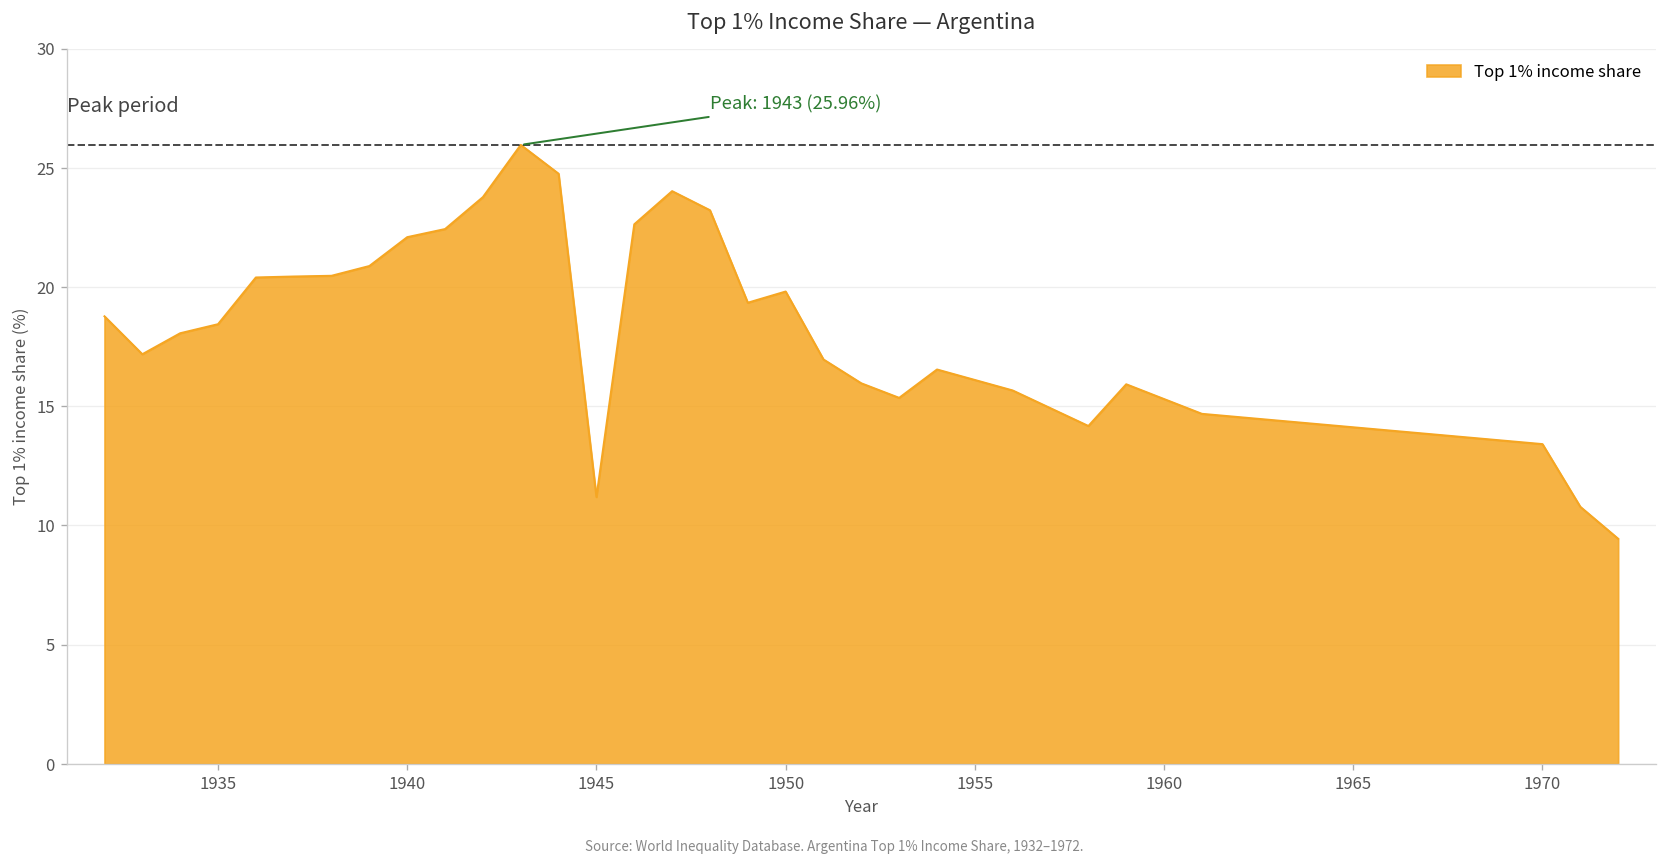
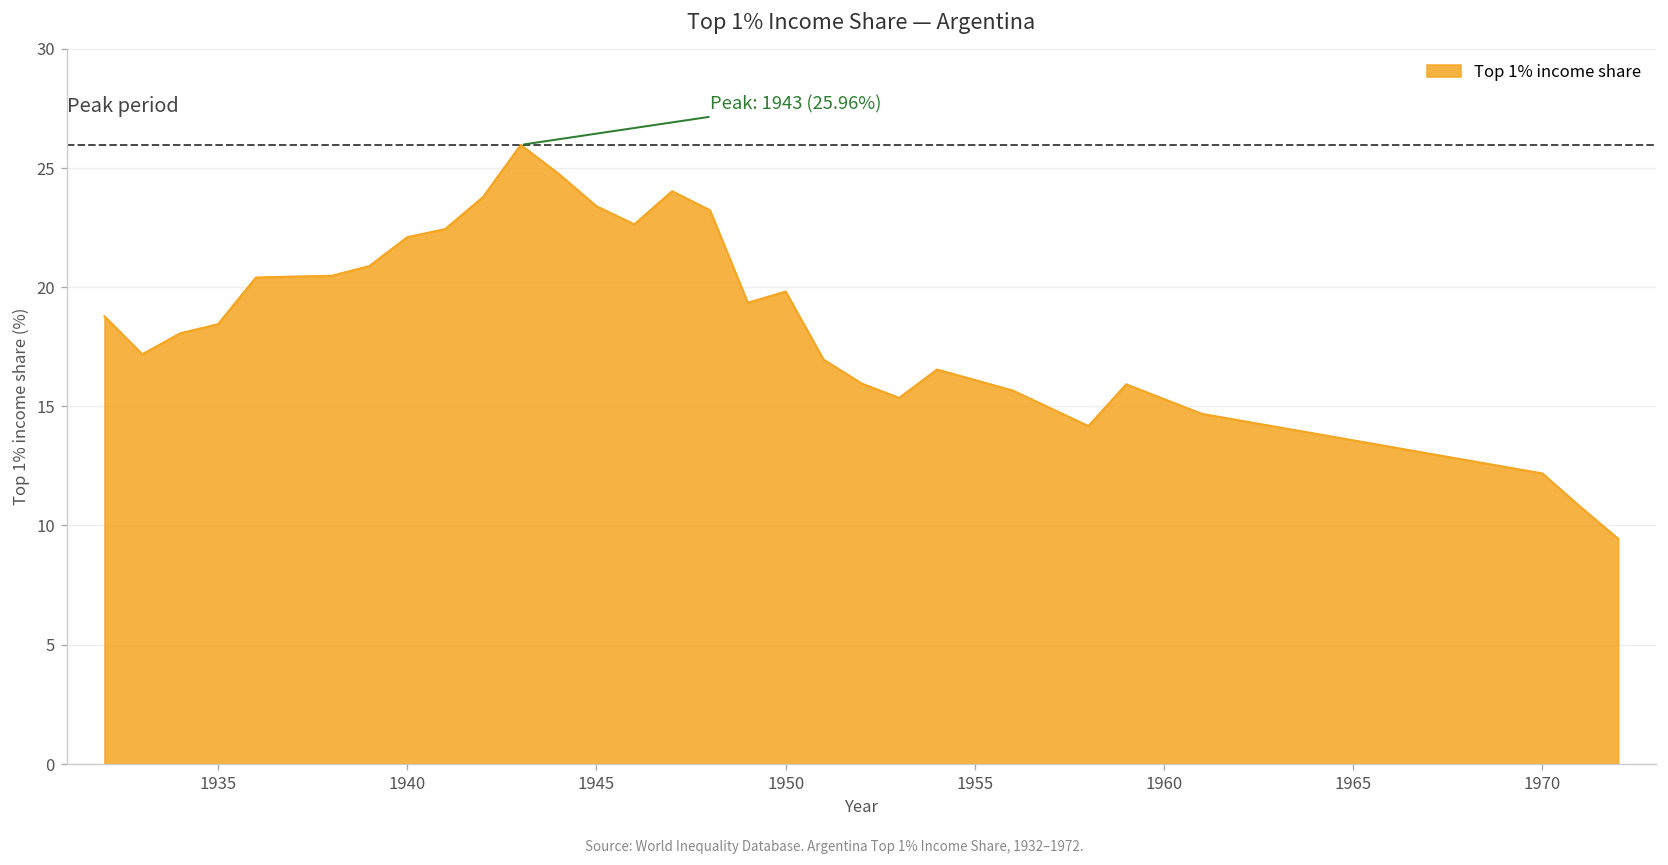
1945: 11.2 -> 23.4
1970: 13.4 -> 12.2
